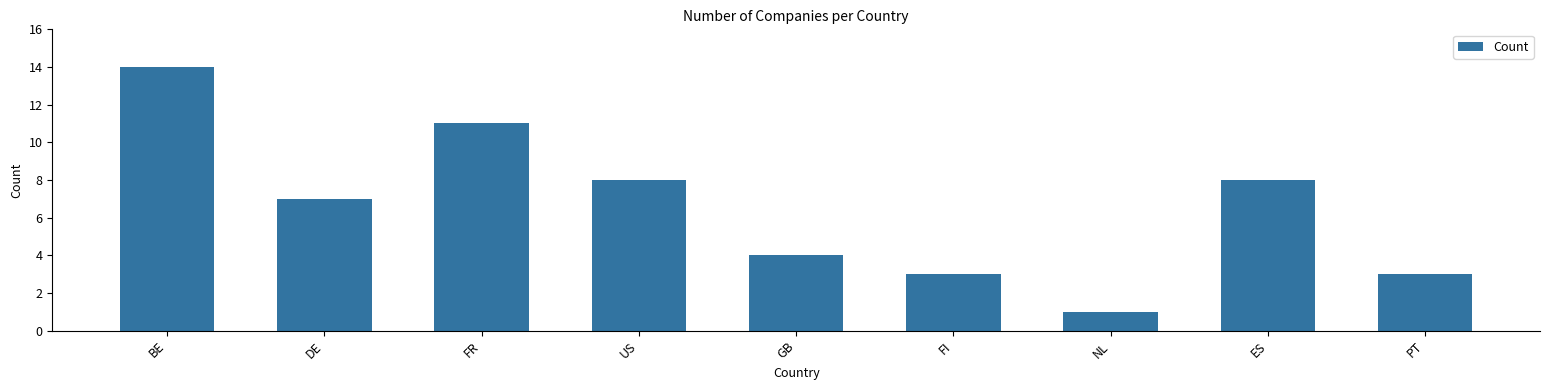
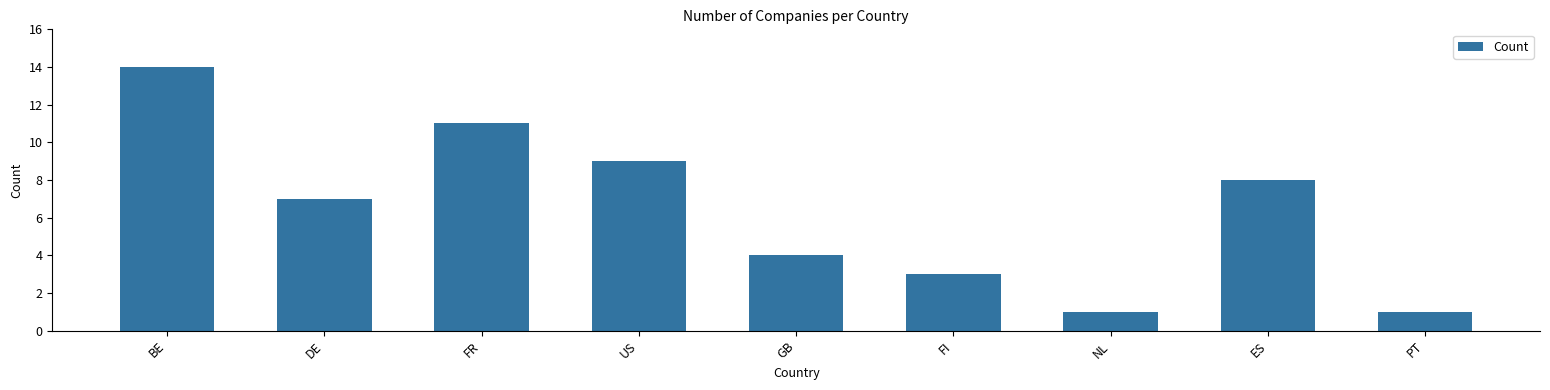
US: 8 -> 9
PT: 3 -> 1
